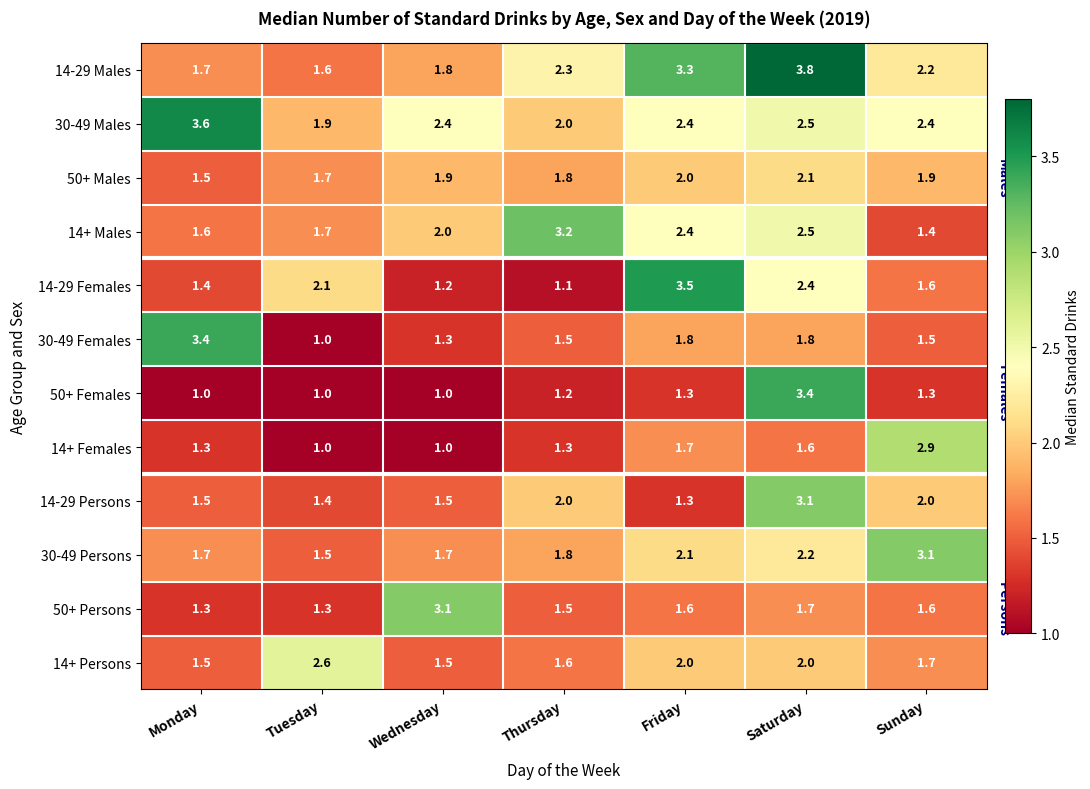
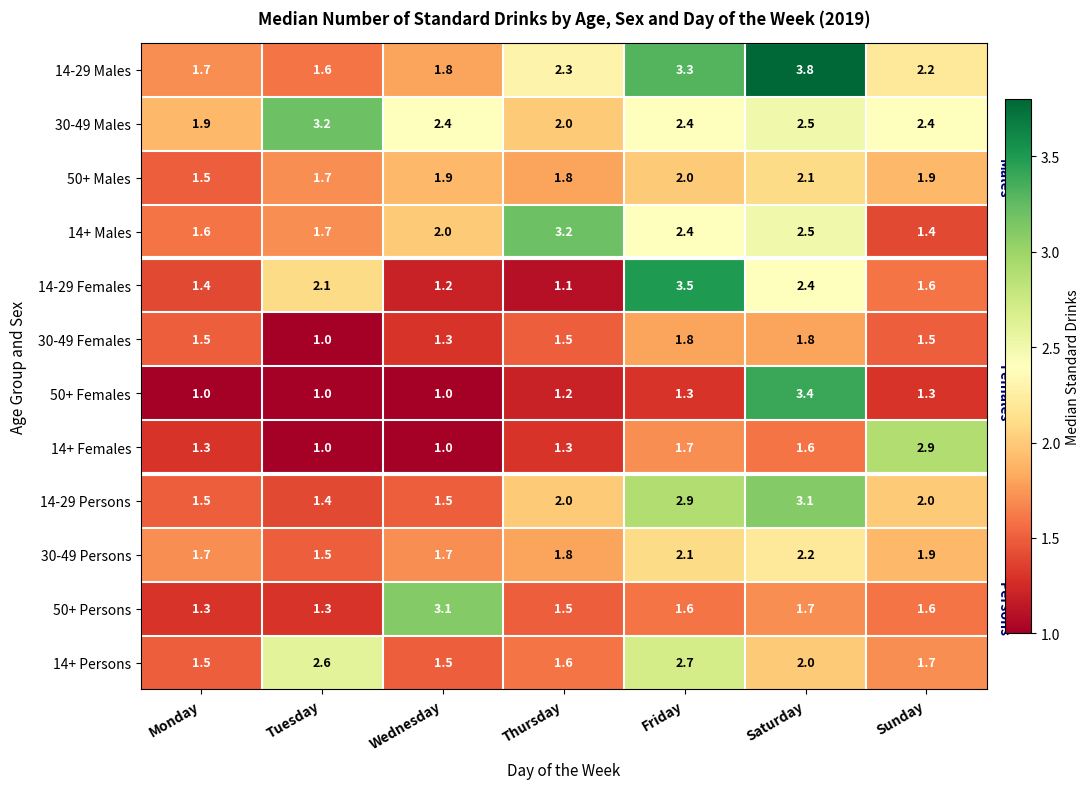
30-49 Males, Monday: 3.6 -> 1.9
30-49 Males, Tuesday: 1.9 -> 3.2
30-49 Females, Monday: 3.4 -> 1.5
14-29 Persons, Friday: 1.3 -> 2.9
30-49 Persons, Sunday: 3.1 -> 1.9
14+ Persons, Friday: 2.0 -> 2.7
